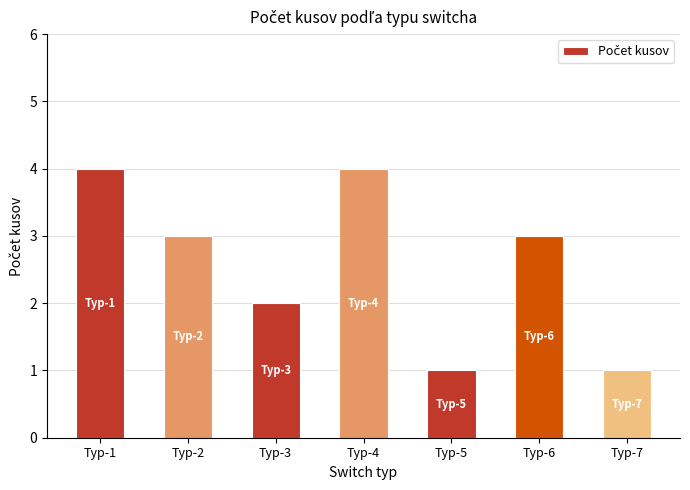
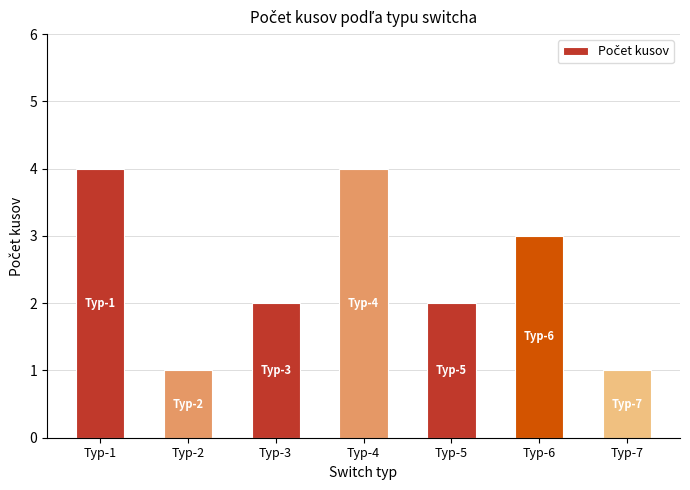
Typ-2: 3 -> 1
Typ-5: 1 -> 2
